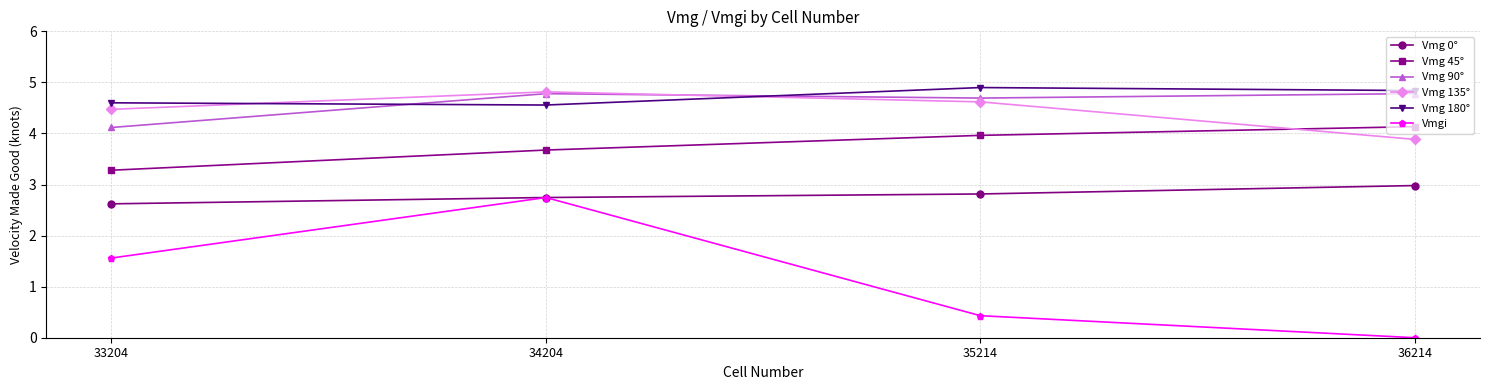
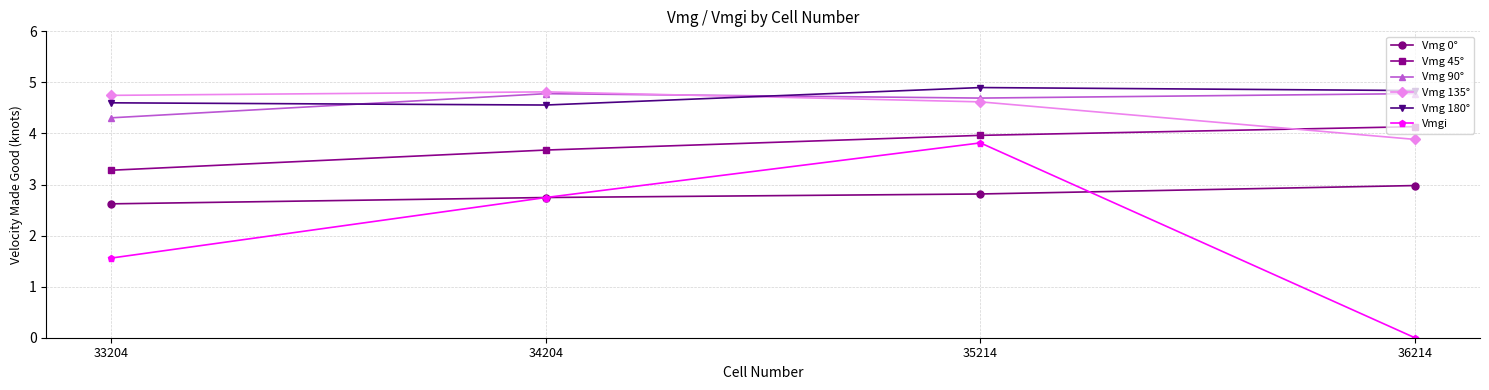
Vmg 90°, 33204: 4.1 -> 4.3
Vmg 135°, 33204: 4.5 -> 4.7
Vmgi, 35214: 0.4 -> 3.8
